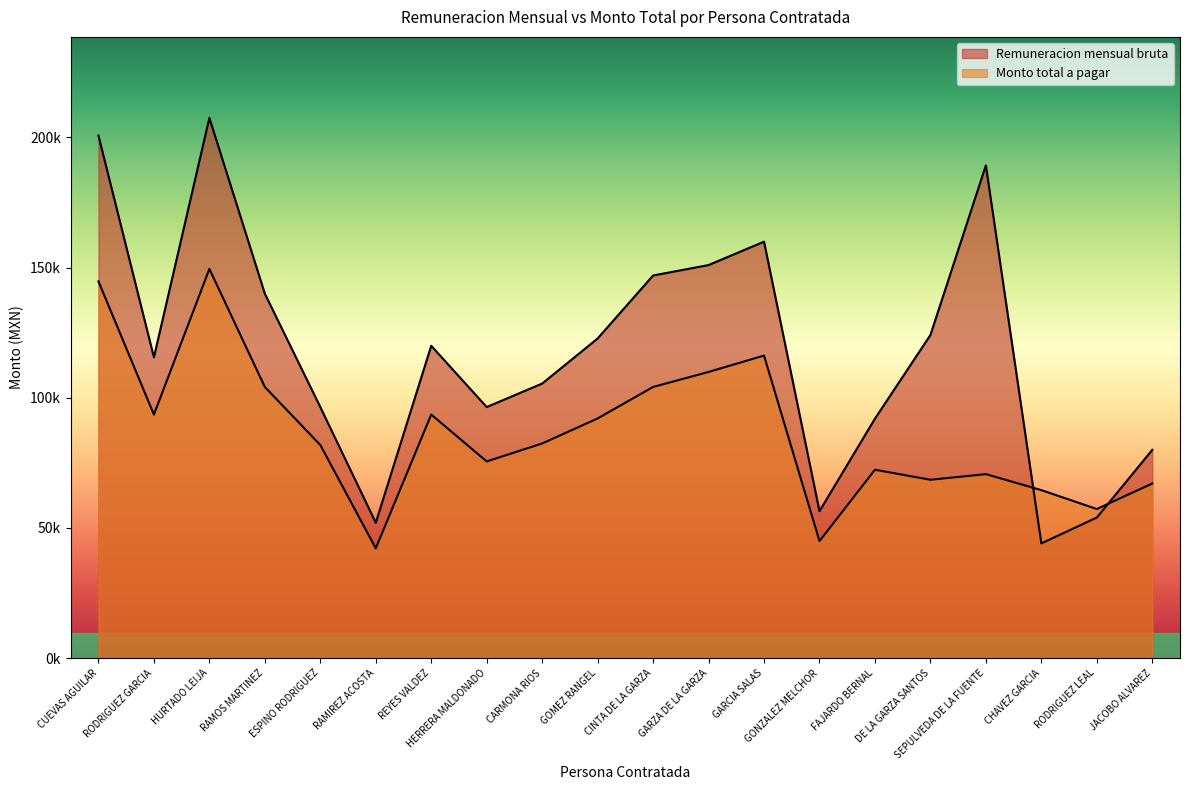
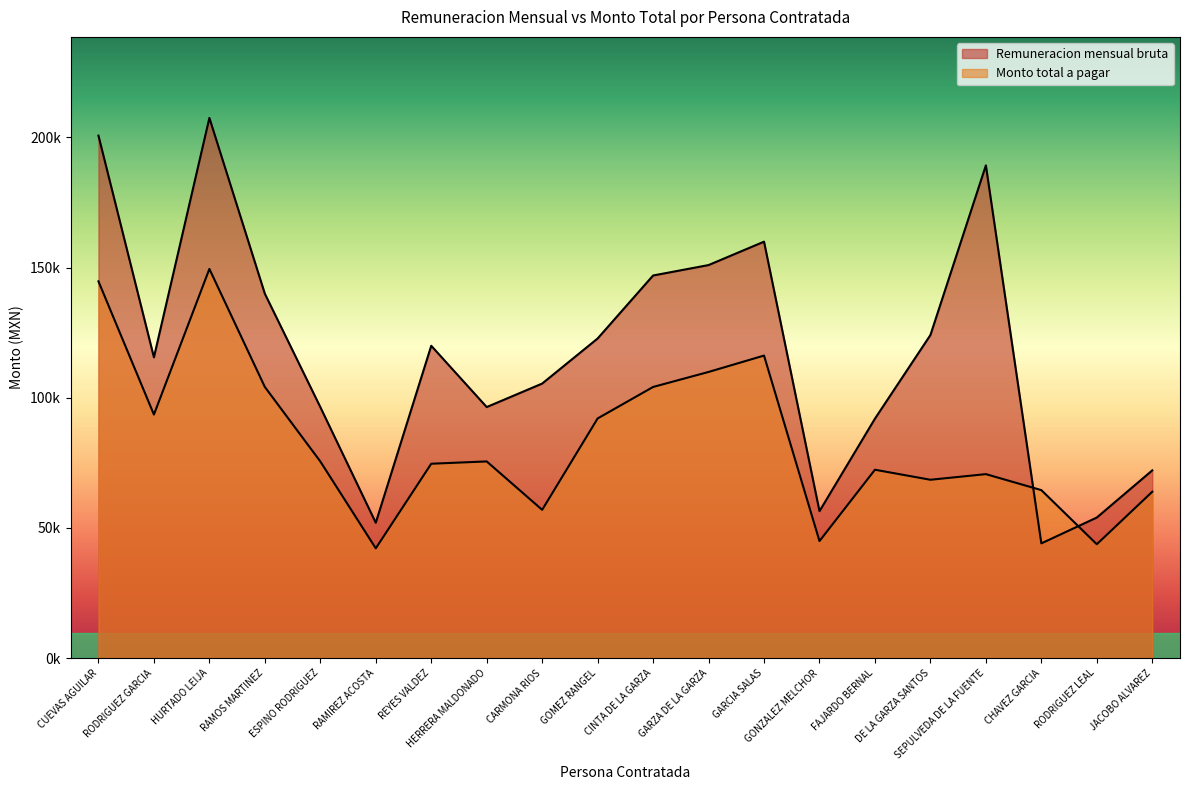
Monto total a pagar, ESPINO RODRIGUEZ: 82000 -> 76000
Monto total a pagar, REYES VALDEZ: 94000 -> 75000
Monto total a pagar, CARMONA RIOS: 82000 -> 57000
Monto total a pagar, RODRIGUEZ LEAL: 57000 -> 44000
Remuneracion mensual bruta, JACOBO ALVAREZ: 80000 -> 72000
Monto total a pagar, JACOBO ALVAREZ: 67000 -> 64000
